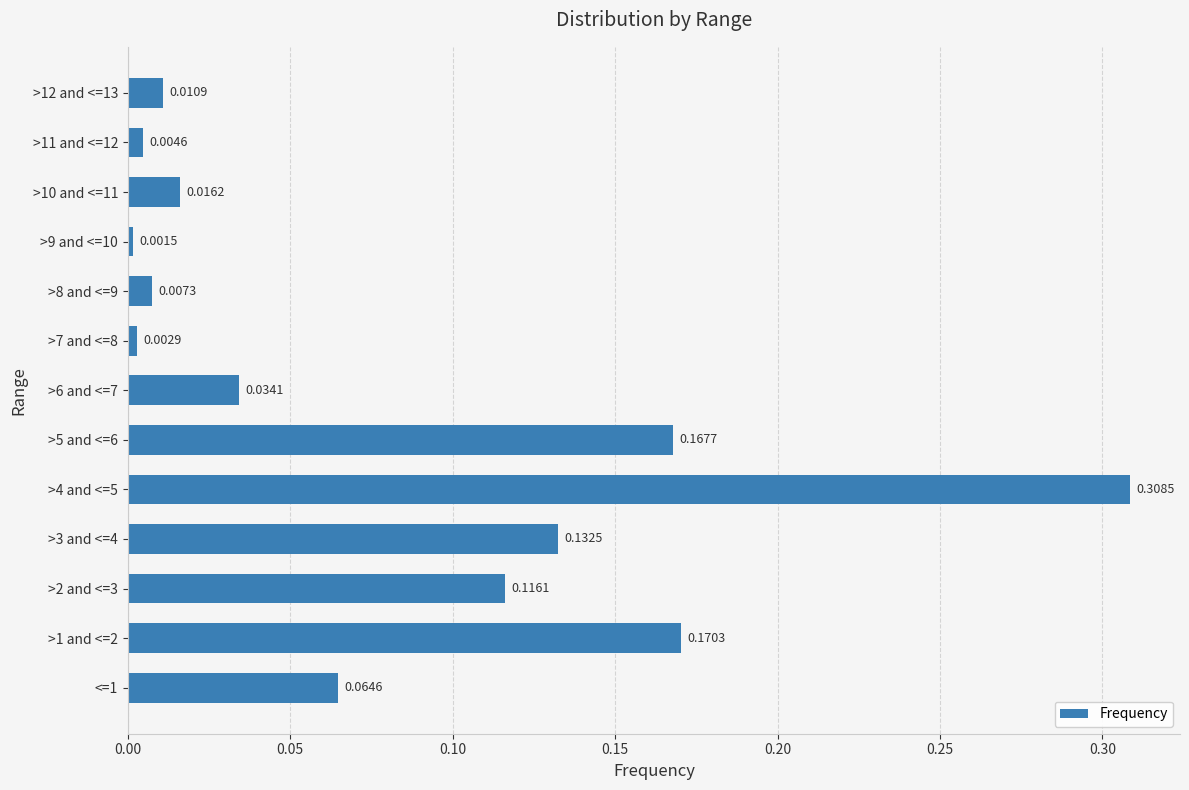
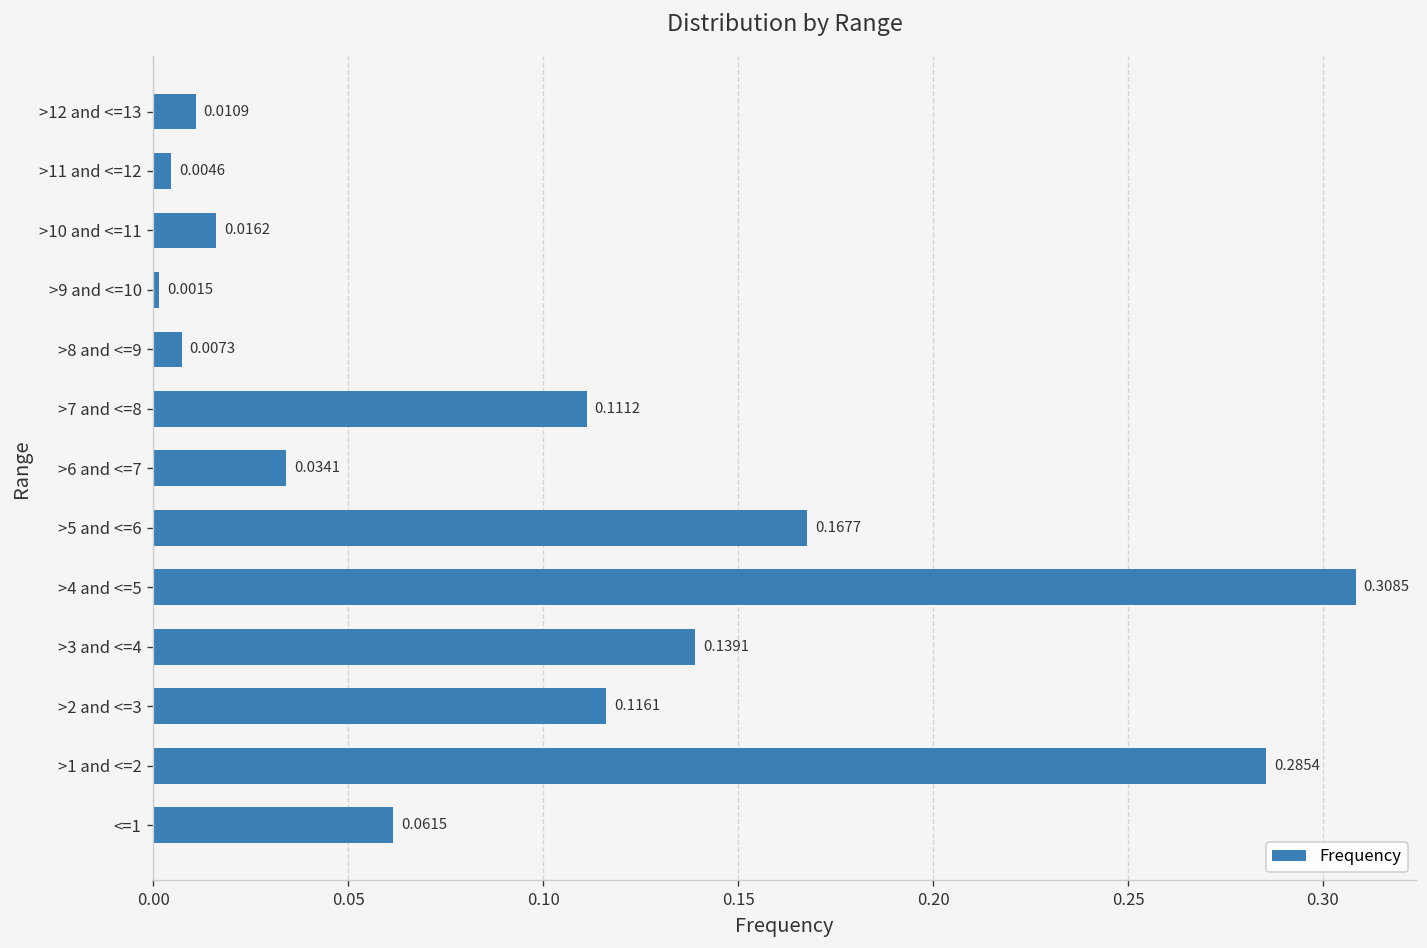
>7 and <=8: 0.0029 -> 0.1112
>3 and <=4: 0.1325 -> 0.1391
>1 and <=2: 0.1703 -> 0.2854
<=1: 0.0646 -> 0.0615
